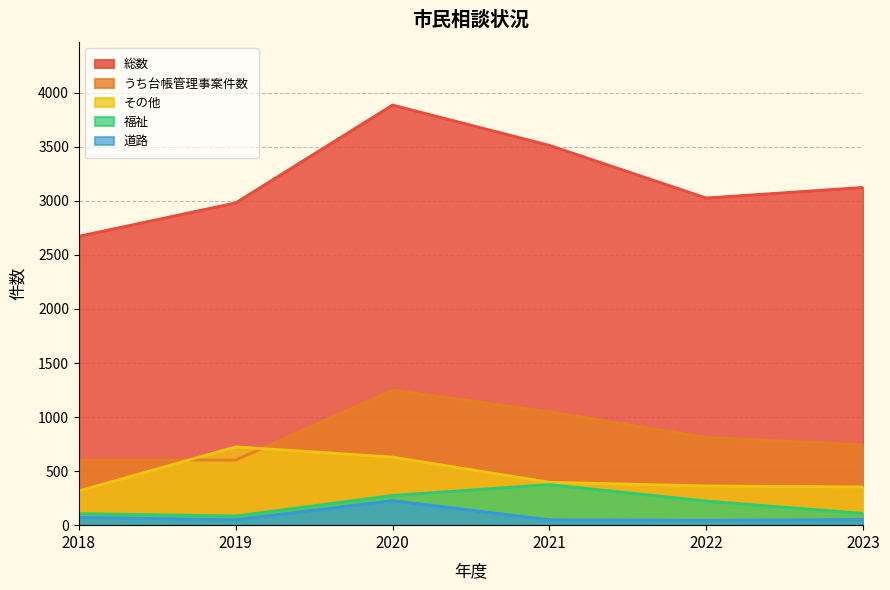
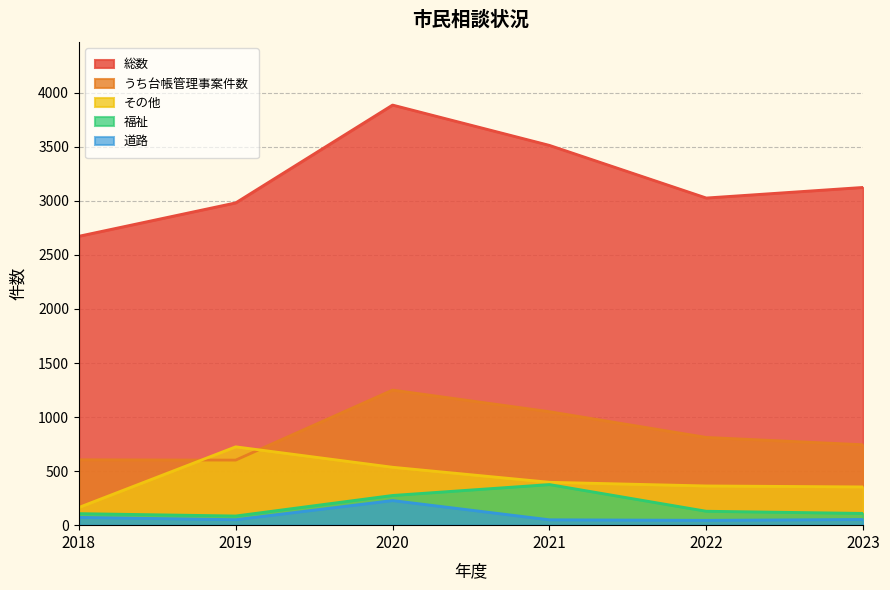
その他, 2018: 320 -> 160
その他, 2020: 630 -> 540
福祉, 2022: 220 -> 130
